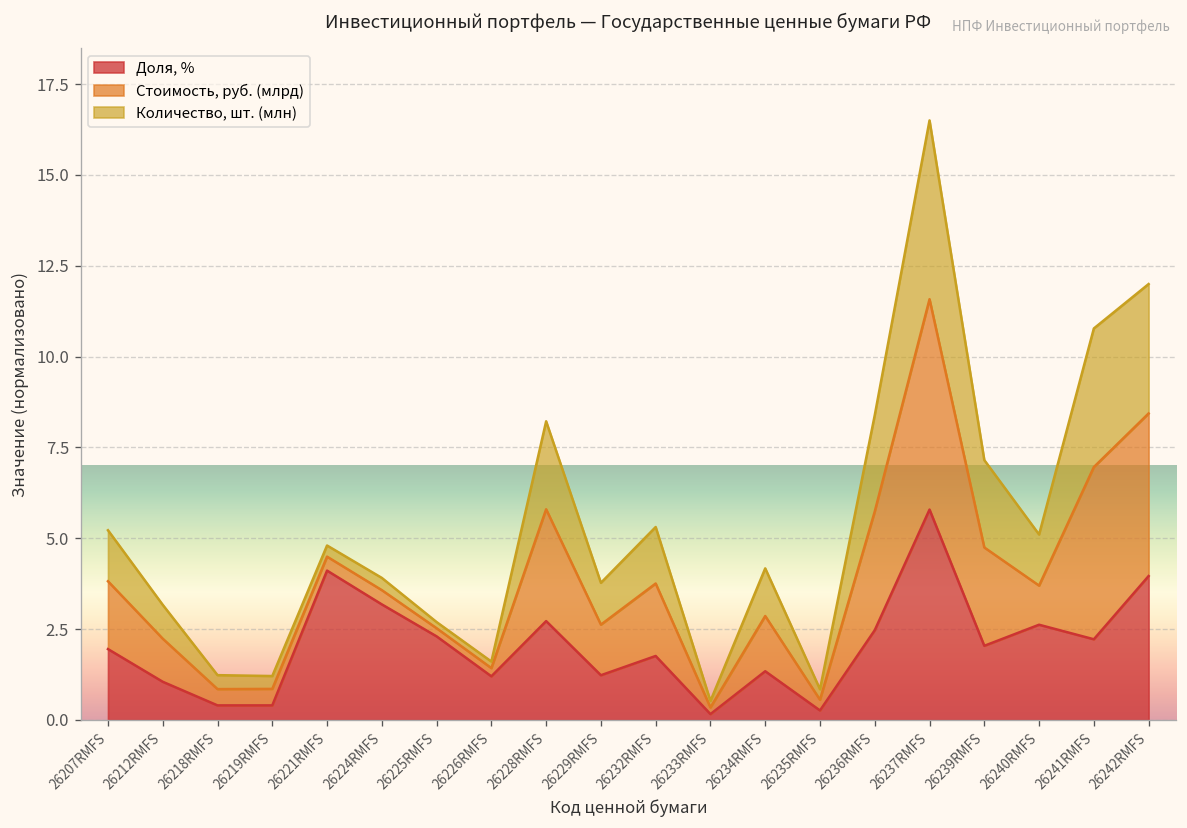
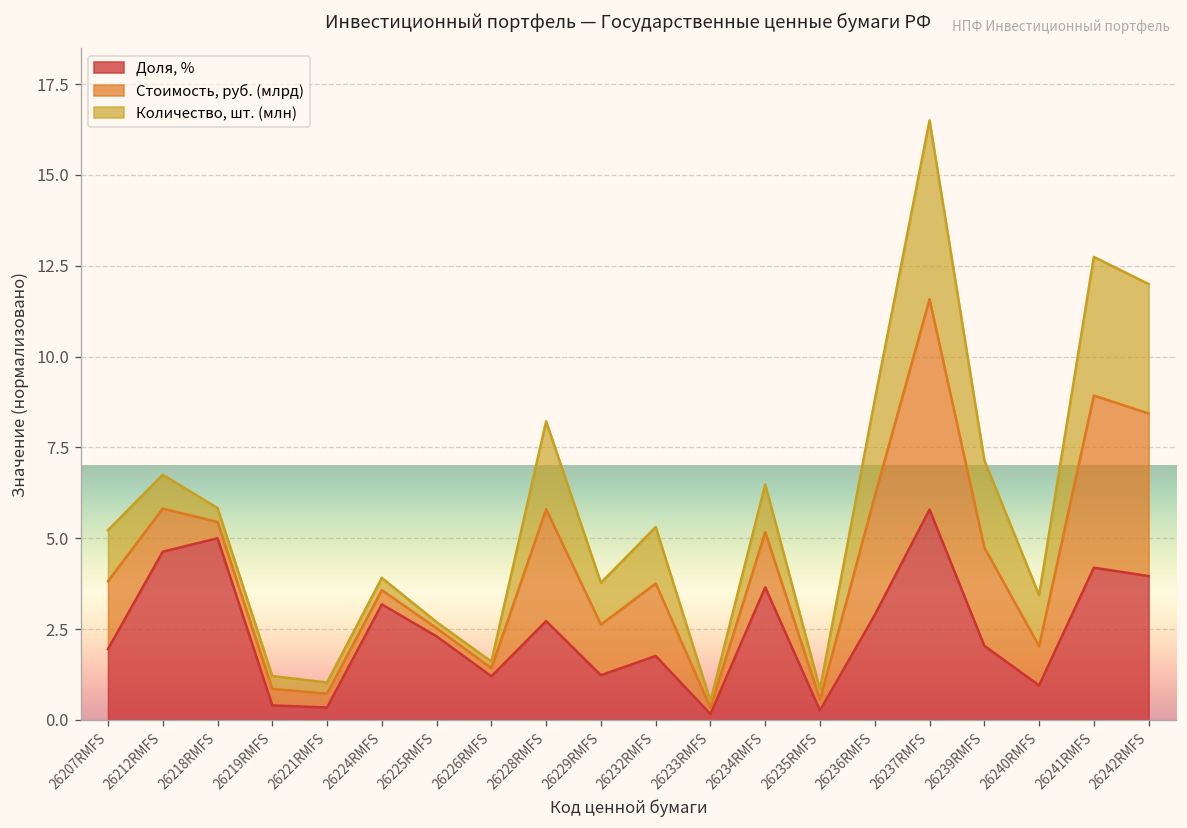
Доля, %, 26212RMFS: 1.1 -> 4.6
Доля, %, 26218RMFS: 0.4 -> 5.0
Доля, %, 26221RMFS: 4.1 -> 0.3
Доля, %, 26234RMFS: 1.3 -> 3.7
Доля, %, 26236RMFS: 2.5 -> 2.9
Доля, %, 26240RMFS: 2.6 -> 1.0
Доля, %, 26241RMFS: 2.2 -> 4.2
